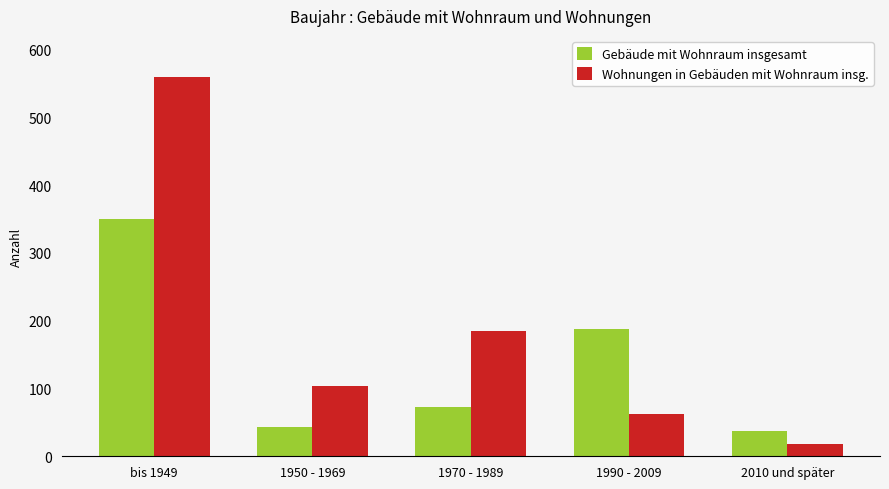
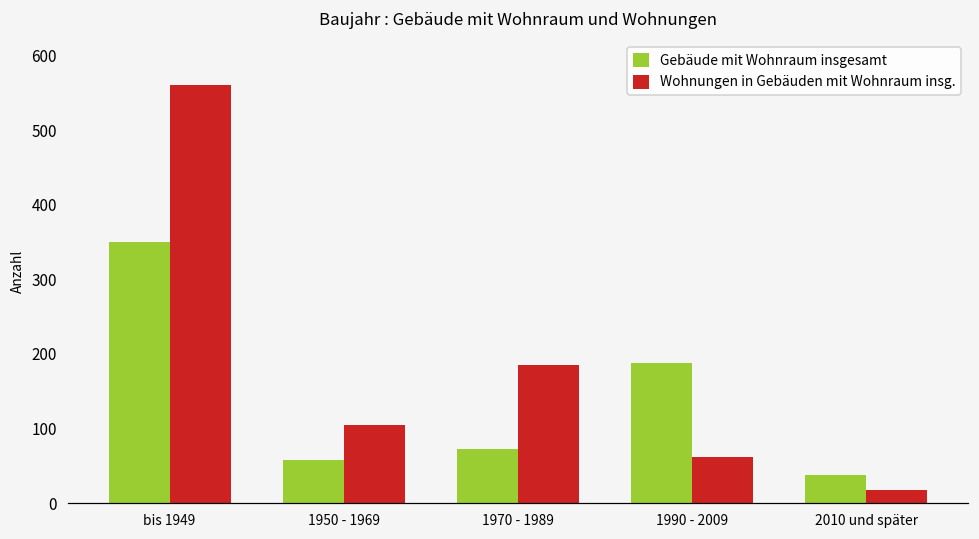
Gebäude mit Wohnraum insgesamt, 1950 - 1969: 40 -> 60
